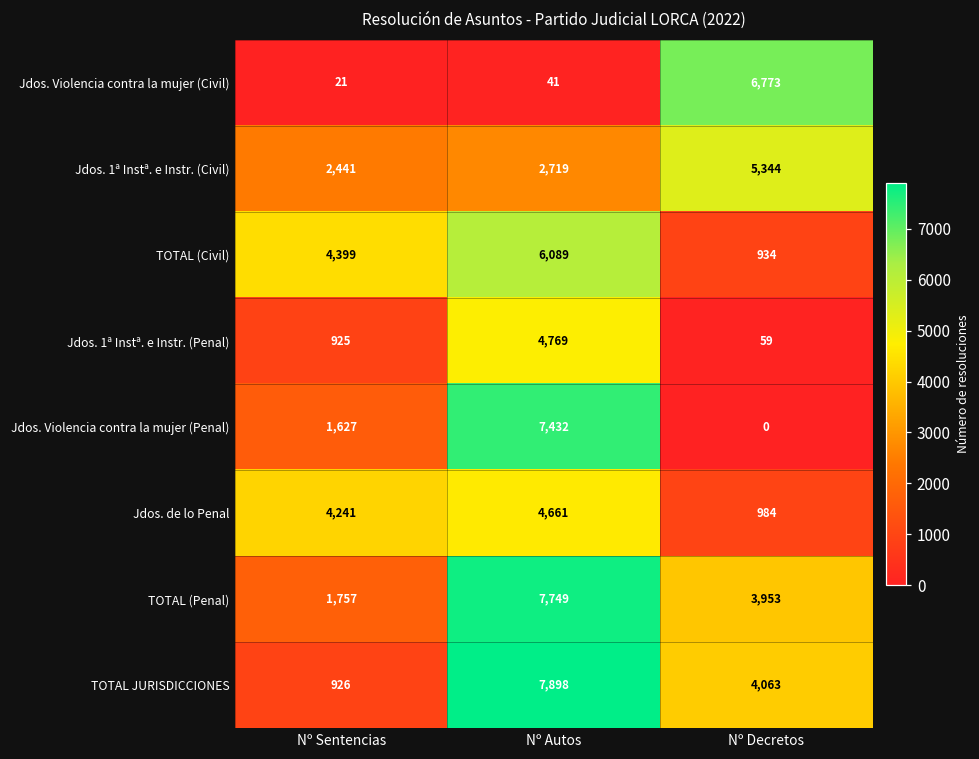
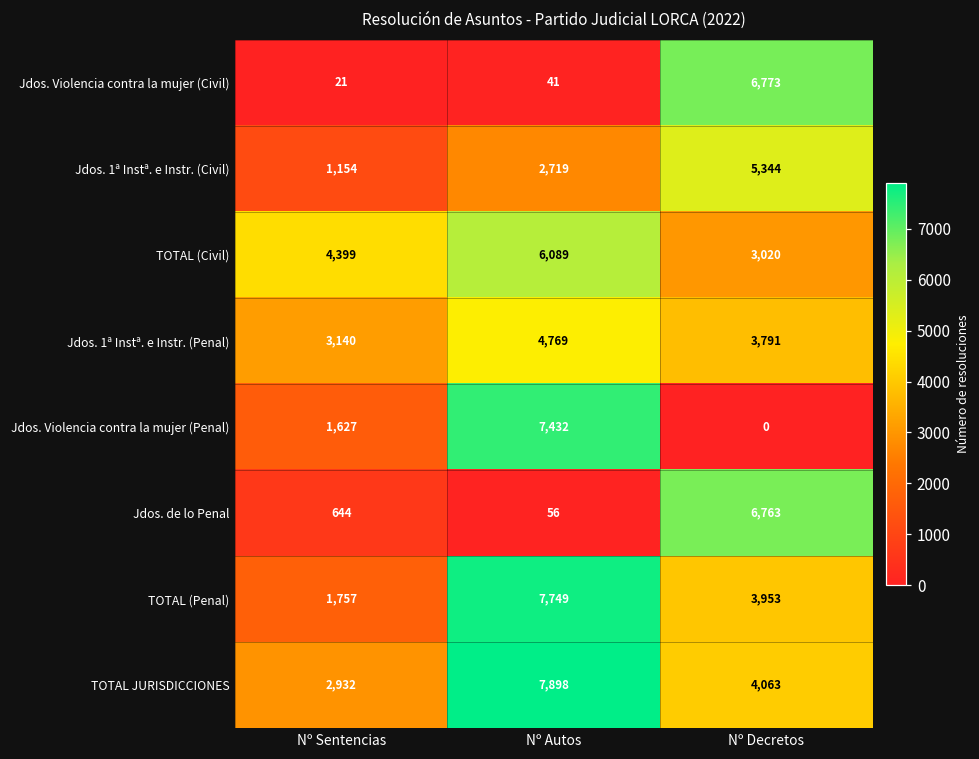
Jdos. 1ª Instª. e Instr. (Civil), Nº Sentencias: 2,441 -> 1,154
TOTAL (Civil), Nº Decretos: 934 -> 3,020
Jdos. 1ª Instª. e Instr. (Penal), Nº Sentencias: 925 -> 3,140
Jdos. 1ª Instª. e Instr. (Penal), Nº Decretos: 59 -> 3,791
Jdos. de lo Penal, Nº Sentencias: 4,241 -> 644
Jdos. de lo Penal, Nº Autos: 4,661 -> 56
Jdos. de lo Penal, Nº Decretos: 984 -> 6,763
TOTAL JURISDICCIONES, Nº Sentencias: 926 -> 2,932
